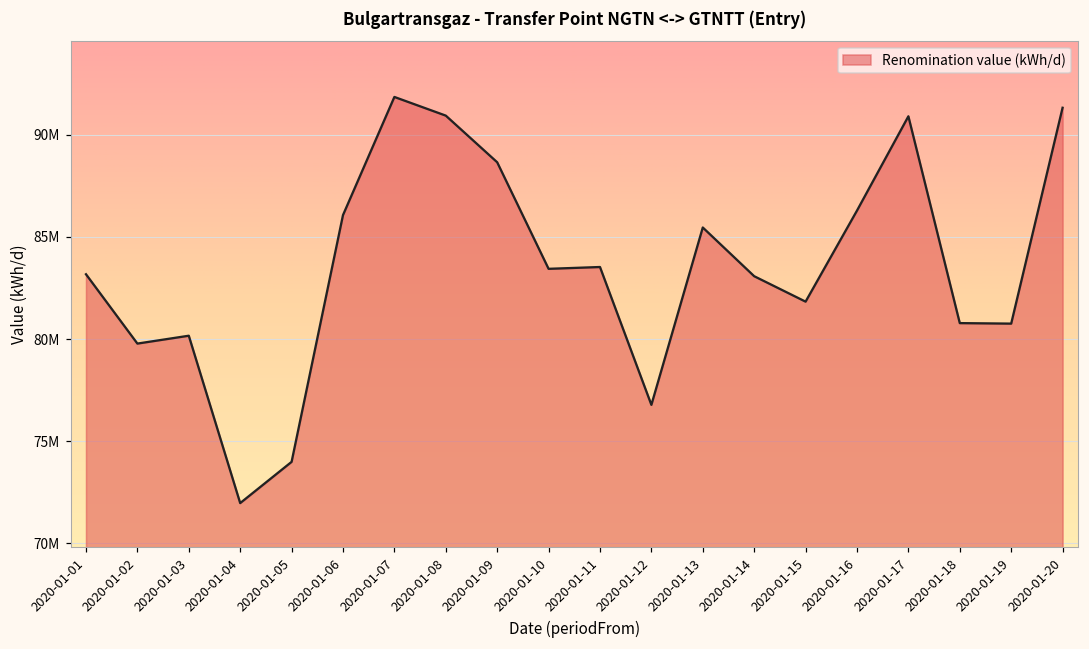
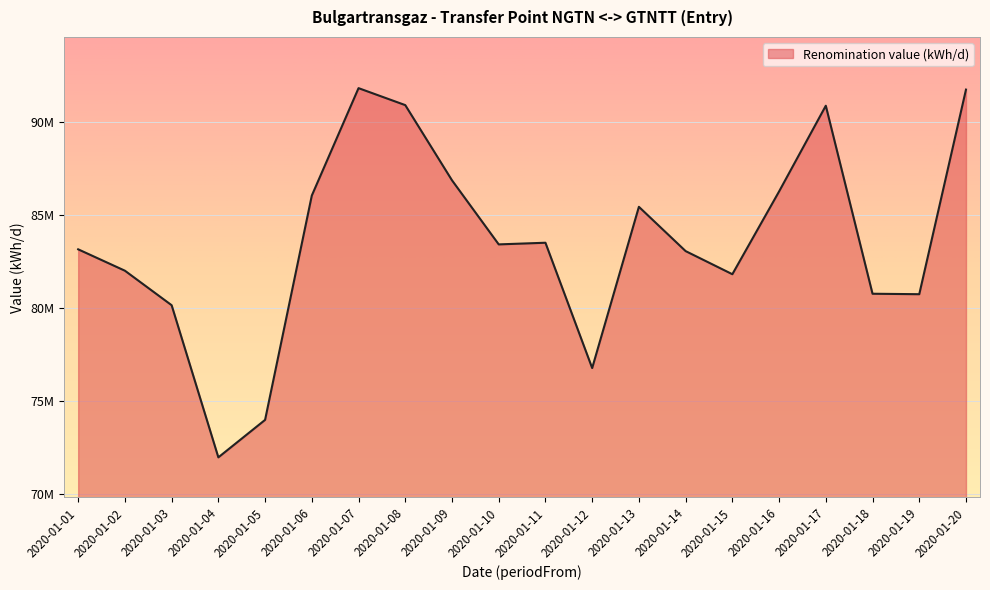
2020-01-02: 79800000 -> 82000000
2020-01-09: 88700000 -> 86900000
2020-01-20: 91300000 -> 91800000
